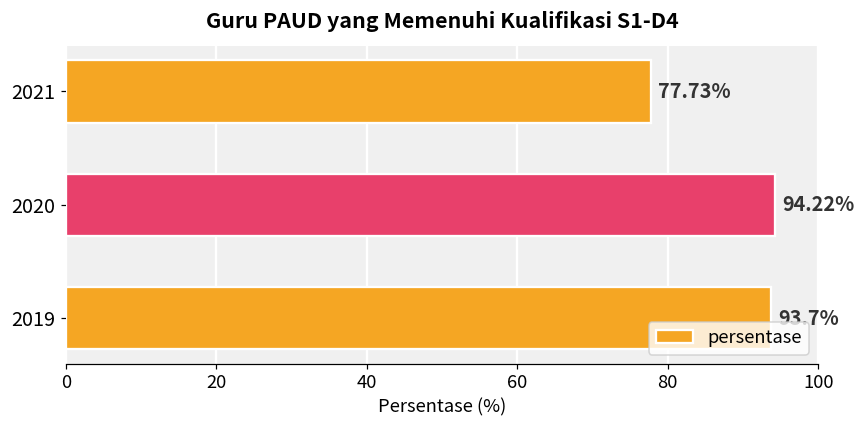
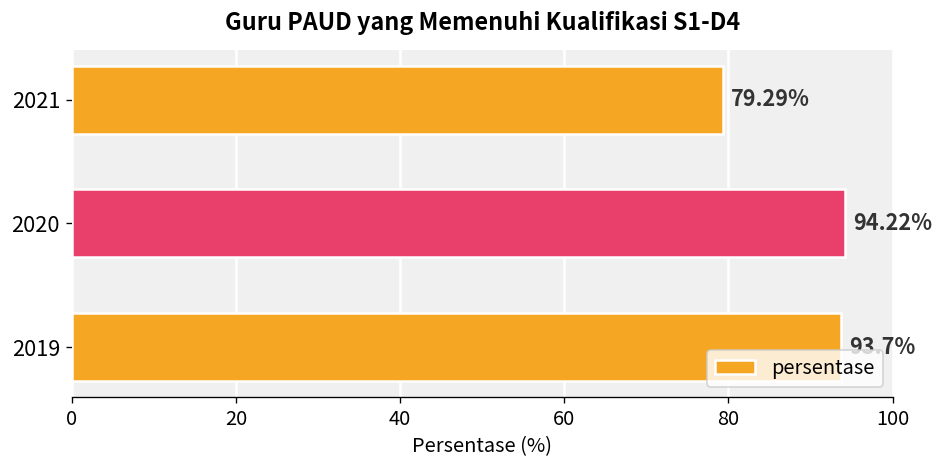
2021: 77.73% -> 79.29%
